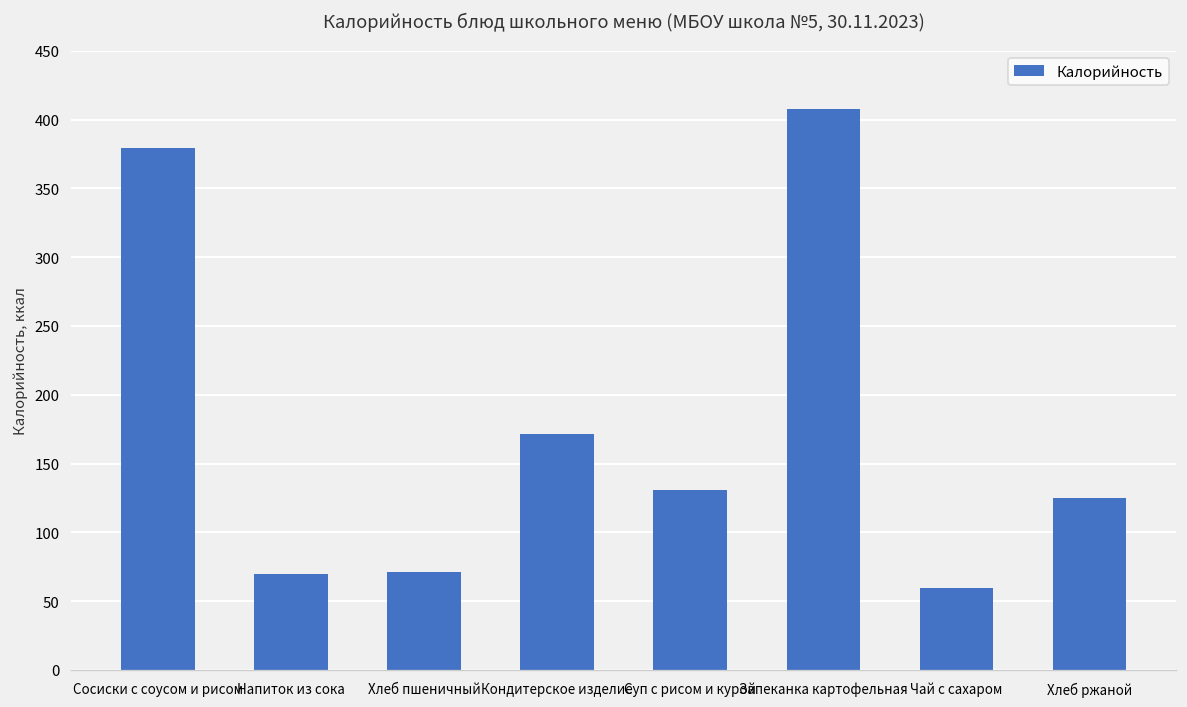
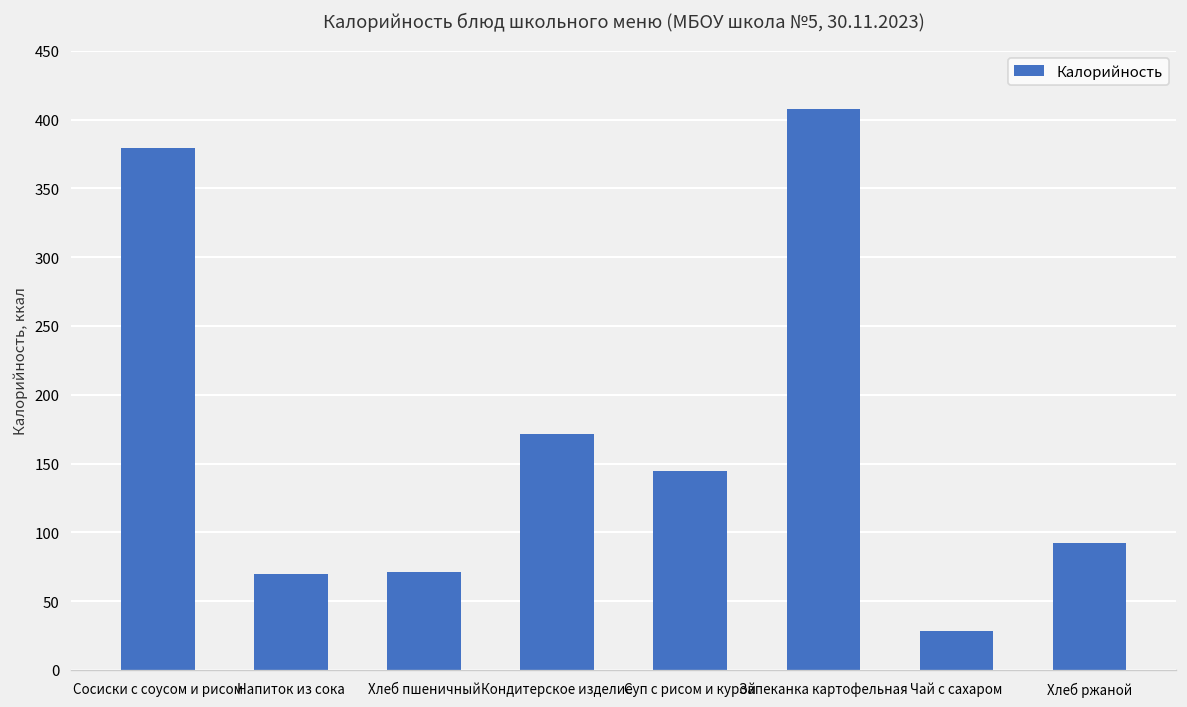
Суп с рисом и курой: 131 -> 144
Чай с сахаром: 59 -> 29
Хлеб ржаной: 125 -> 92
